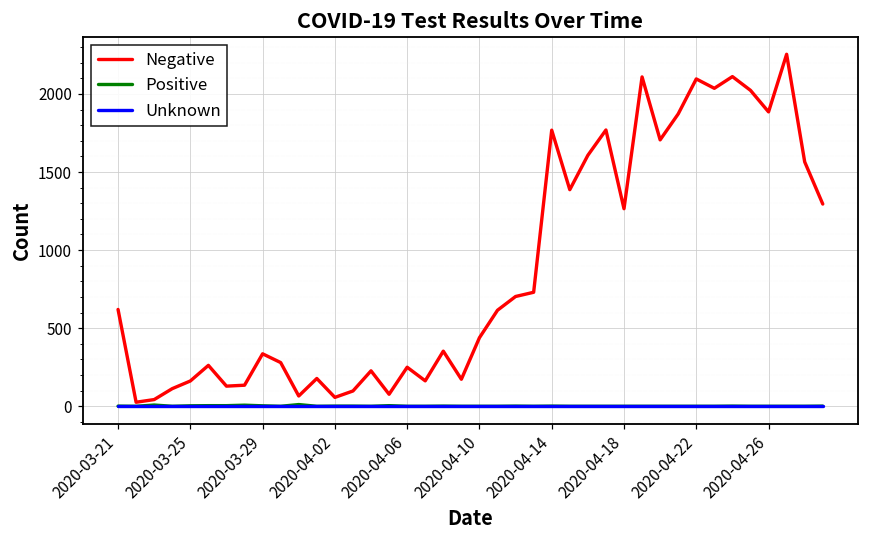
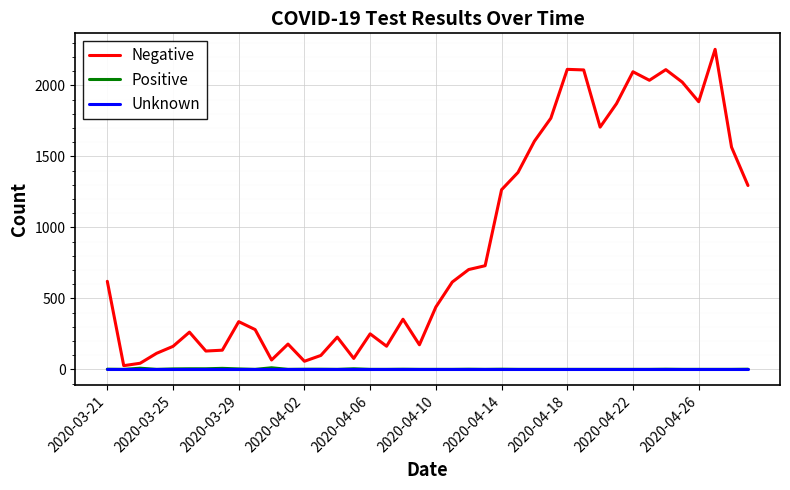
Negative, 2020-04-14: 1770 -> 1270
Negative, 2020-04-18: 1270 -> 2110
